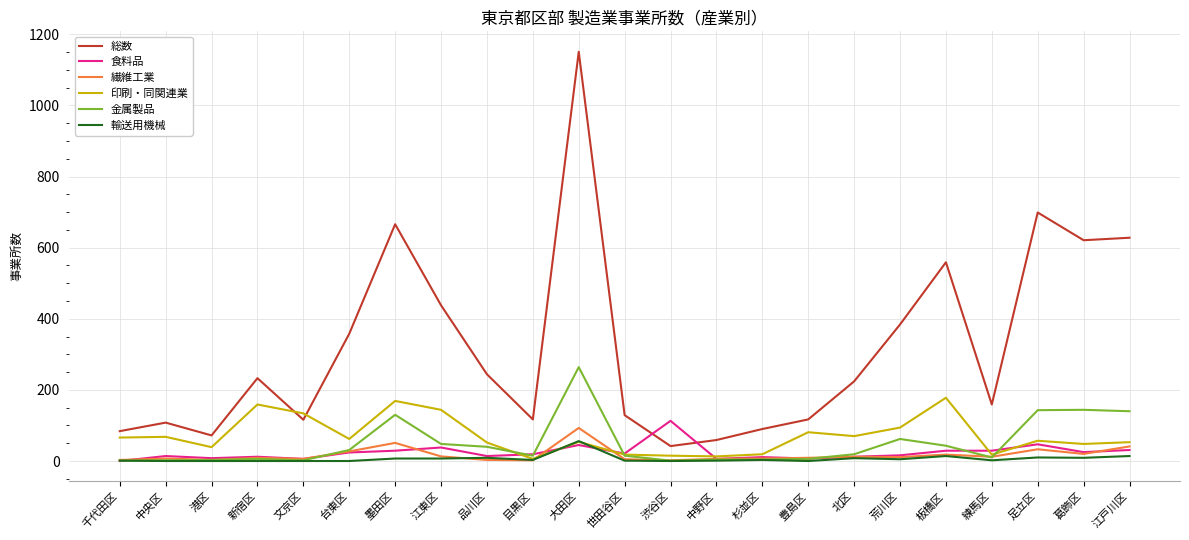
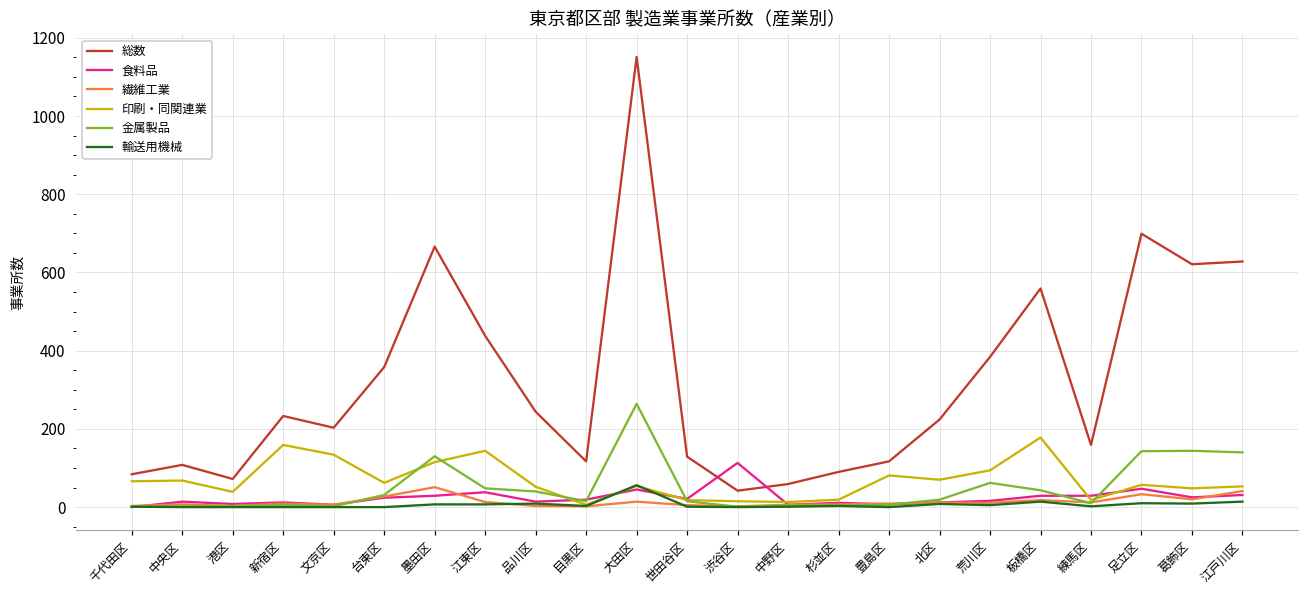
総数, 文京区: 120 -> 200
印刷・同関連業, 墨田区: 170 -> 120
繊維工業, 大田区: 90 -> 10
